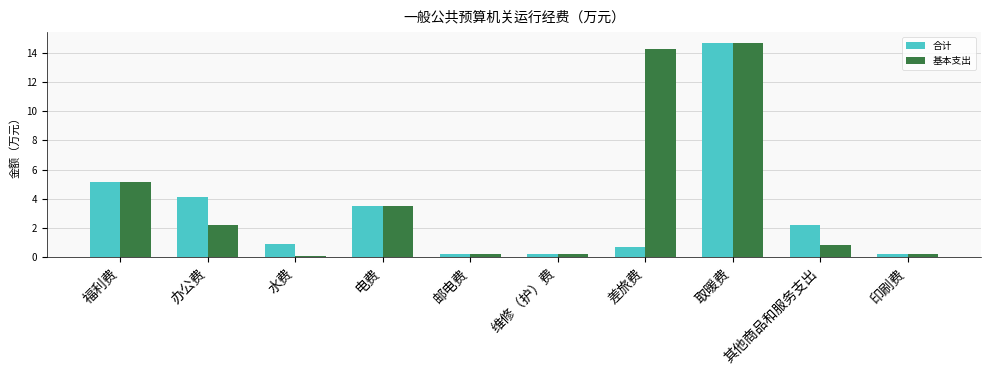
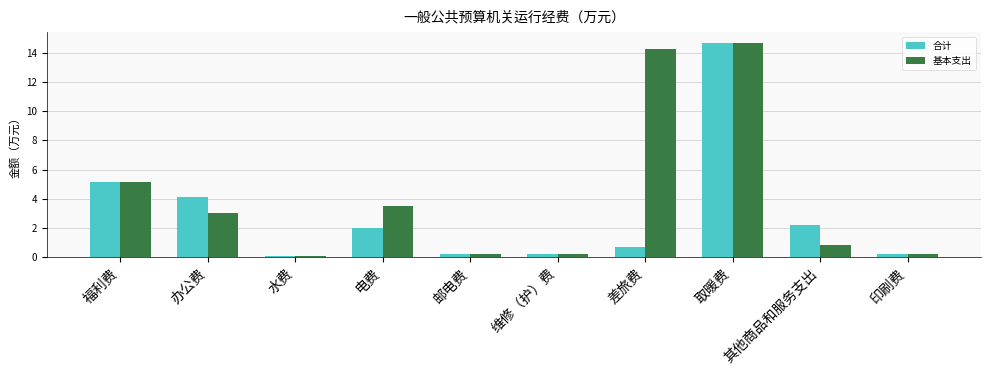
基本支出, 办公费: 2.2 -> 3.0
合计, 水费: 0.9 -> 0.1
合计, 电费: 3.5 -> 2.0
